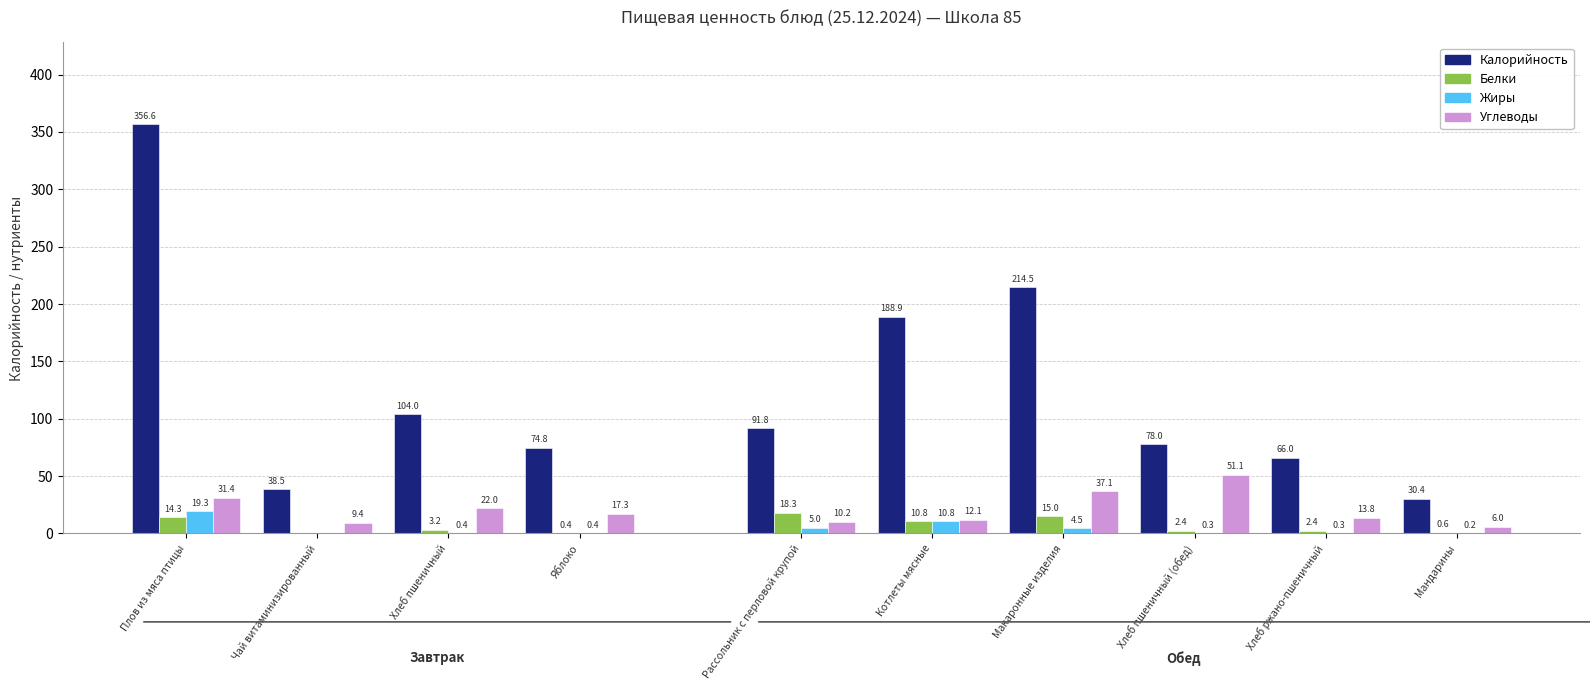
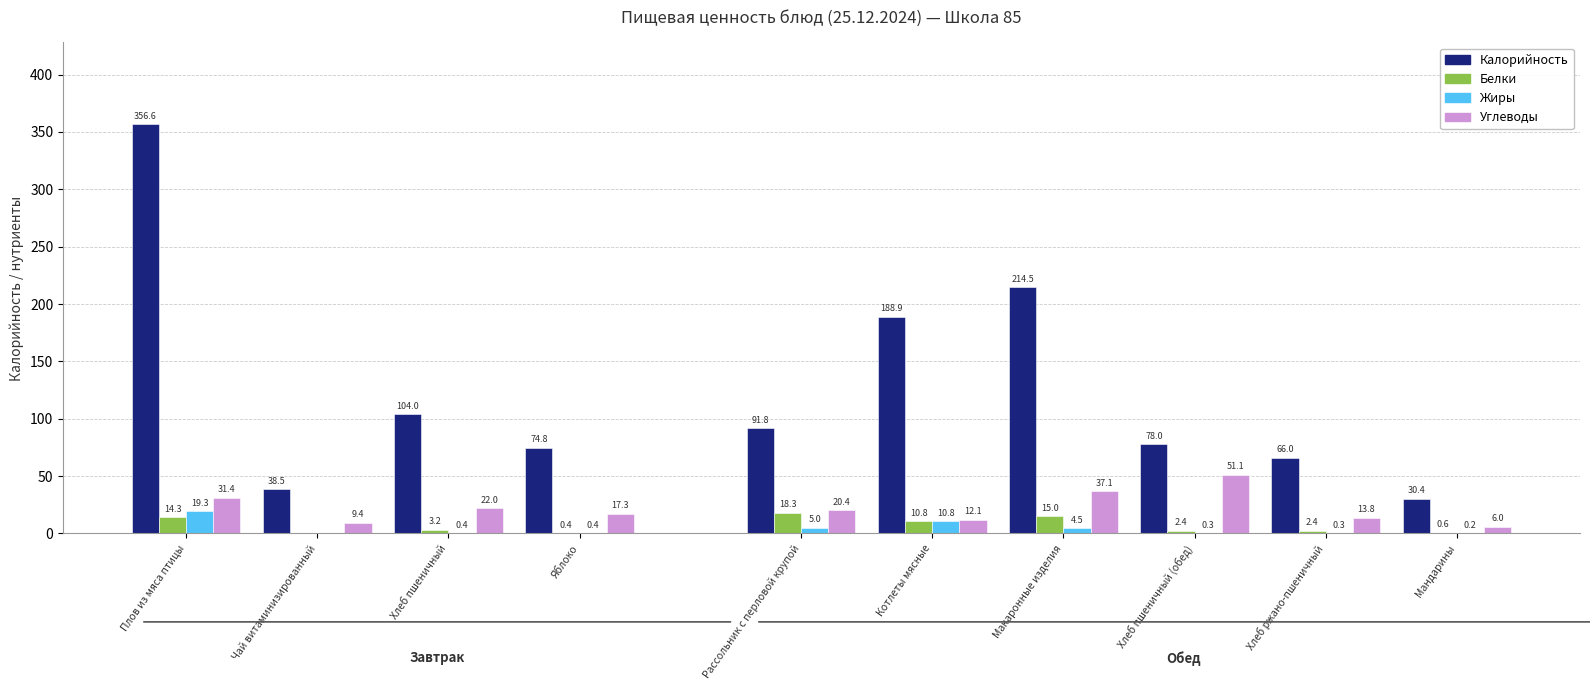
Углеводы, Рассольник с перловой крупой: 10.2 -> 20.4
